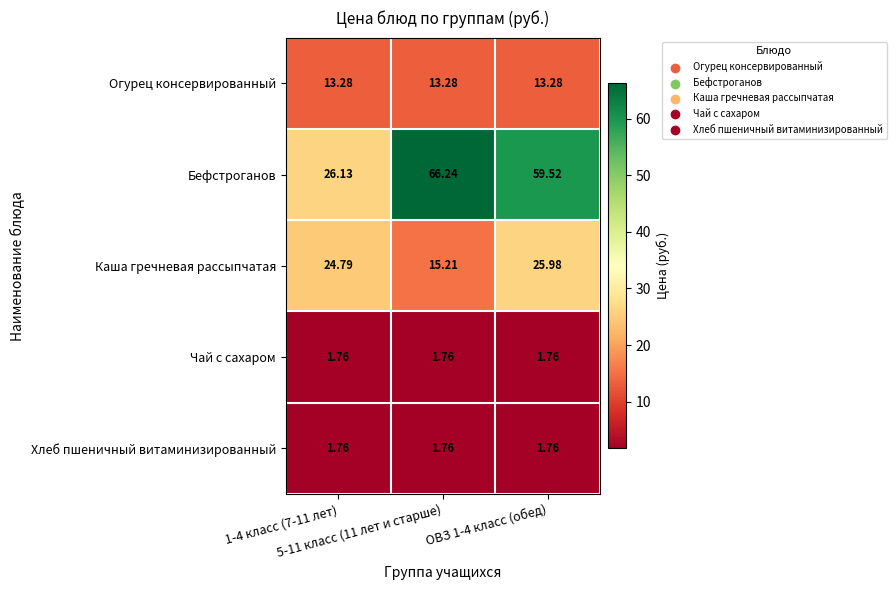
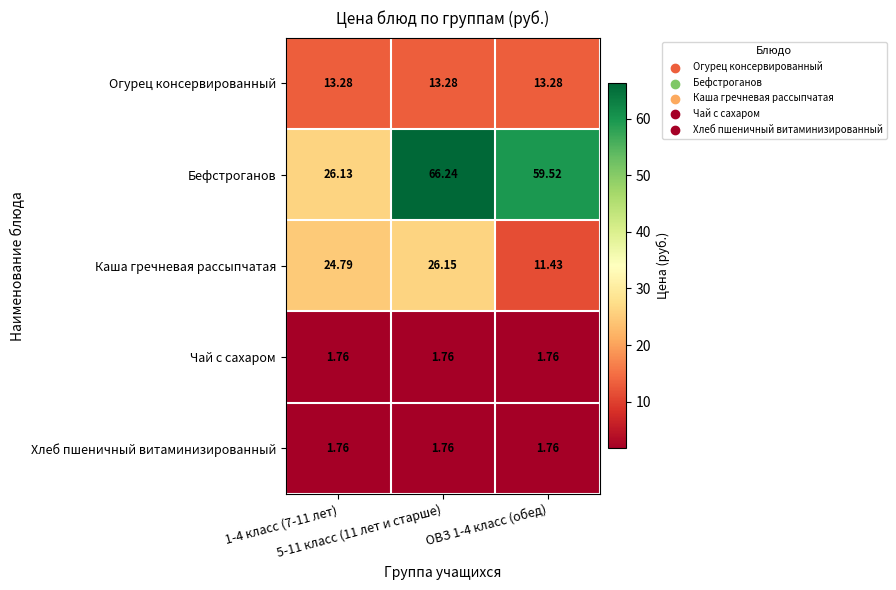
Каша гречневая рассыпчатая, 5-11 класс (11 лет и старше): 15.21 -> 26.15
Каша гречневая рассыпчатая, ОВЗ 1-4 класс (обед): 25.98 -> 11.43
